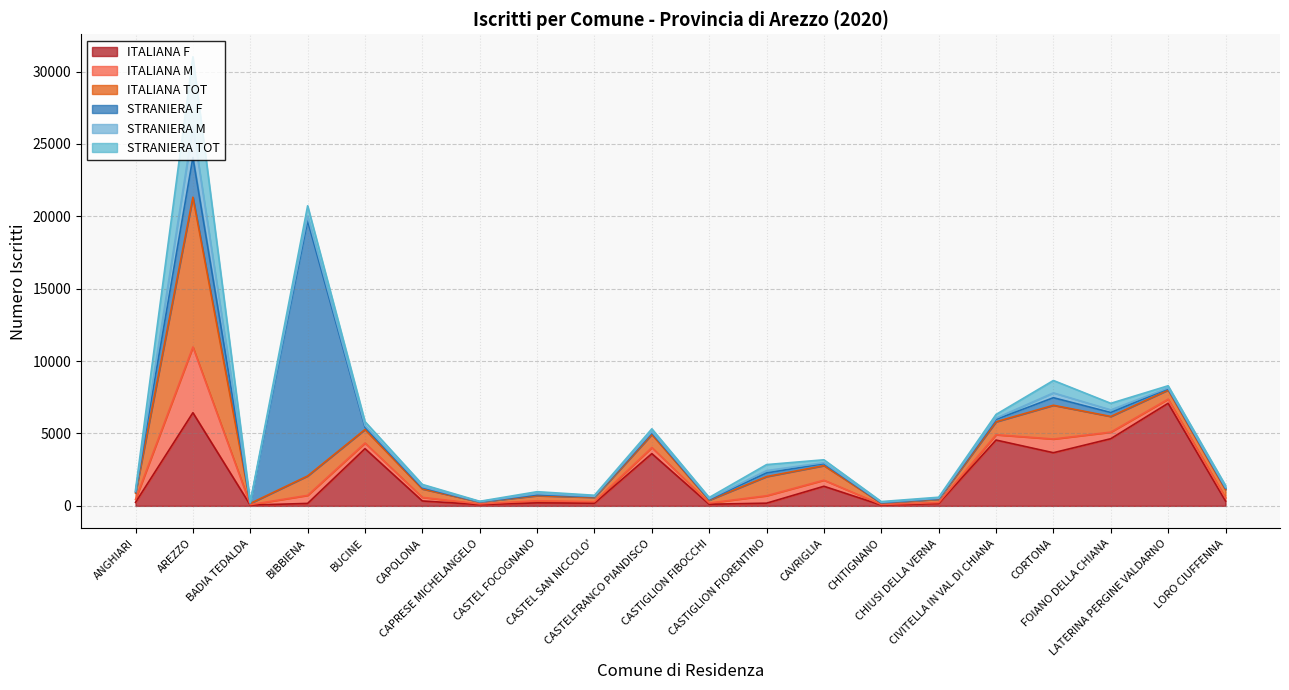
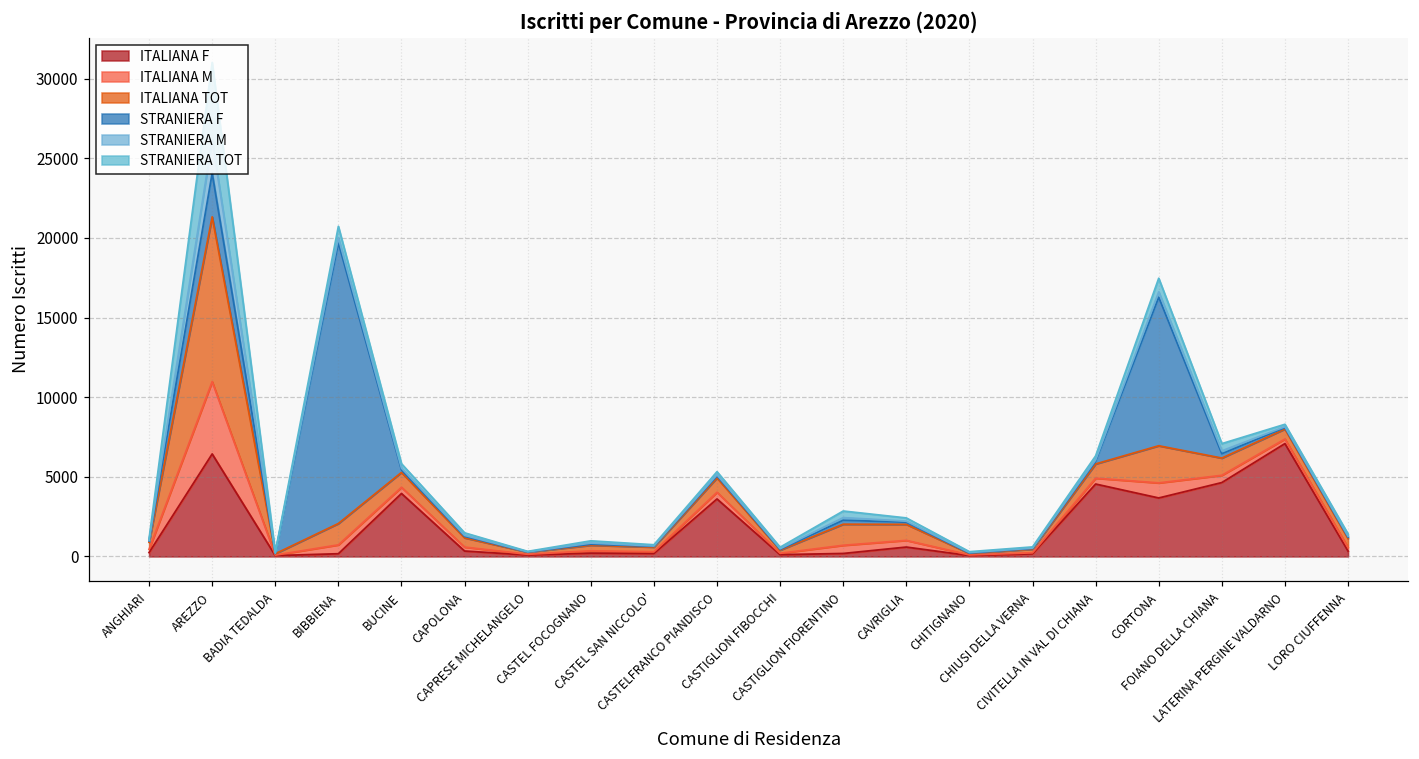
ITALIANA F, CAVRIGLIA: 1400 -> 600
STRANIERA F, CORTONA: 500 -> 9300
